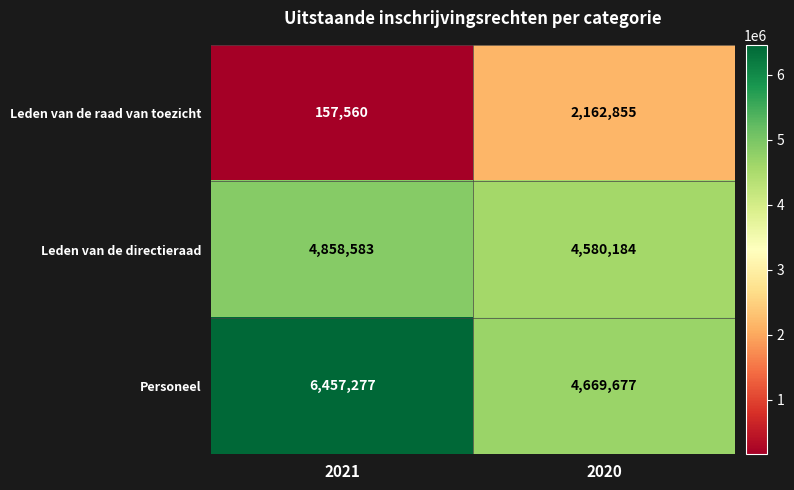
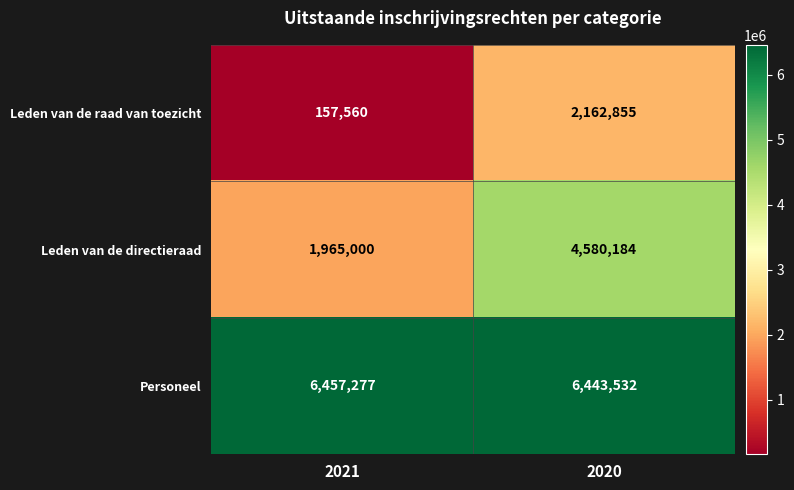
Leden van de directieraad, 2021: 4,858,583 -> 1,965,000
Personeel, 2020: 4,669,677 -> 6,443,532
